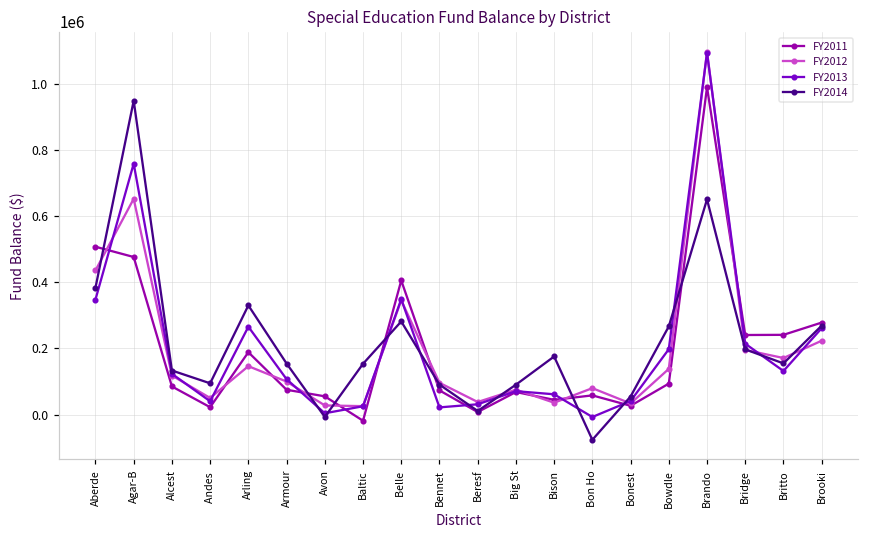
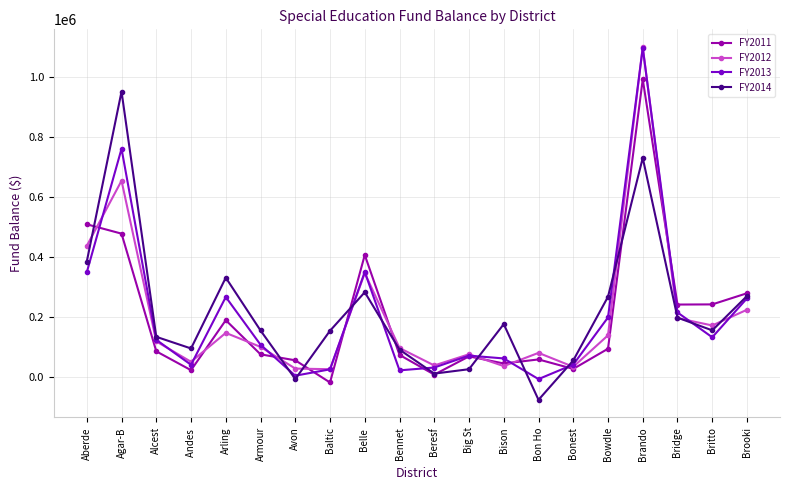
FY2014, Big St: 90000 -> 30000
FY2014, Brando: 650000 -> 730000
